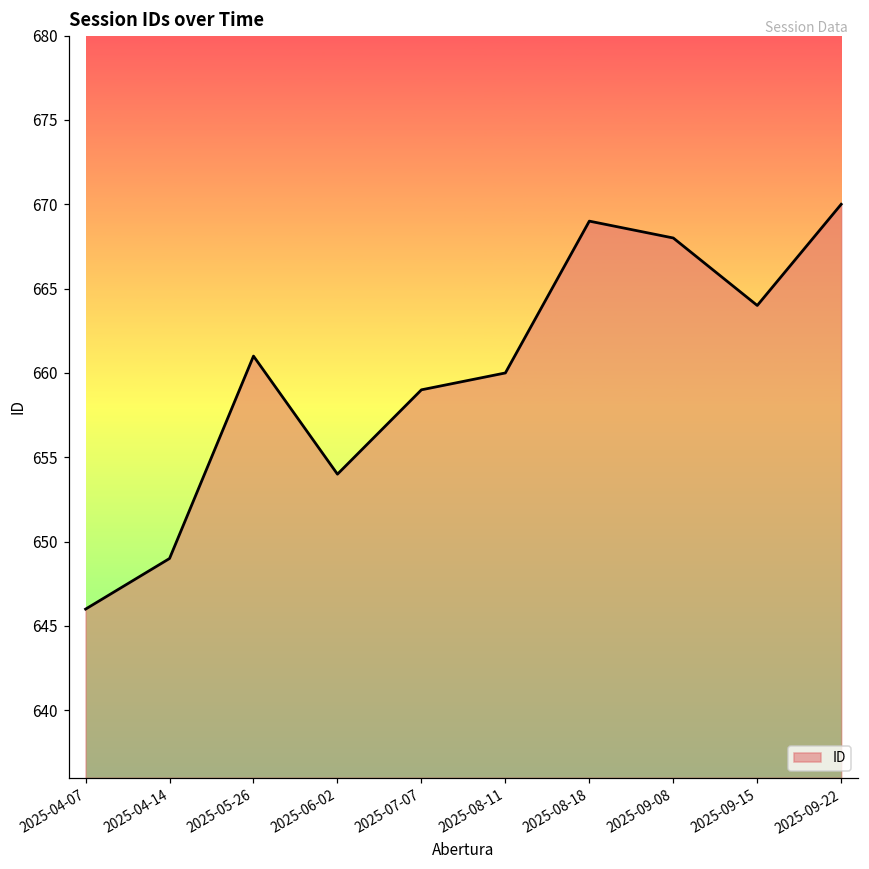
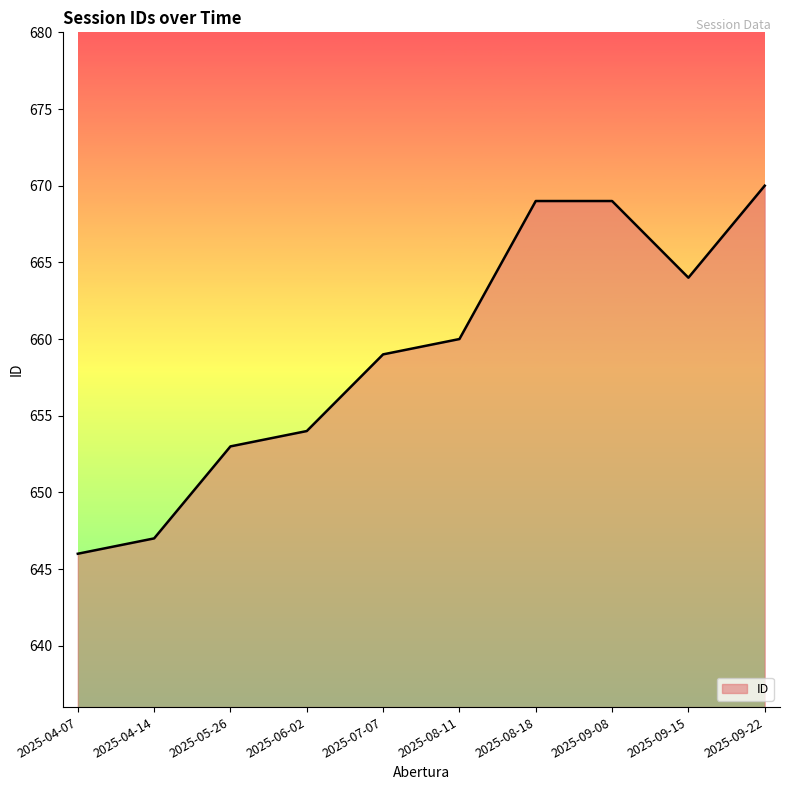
2025-04-14: 649 -> 647
2025-05-26: 661 -> 653
2025-09-08: 668 -> 669
